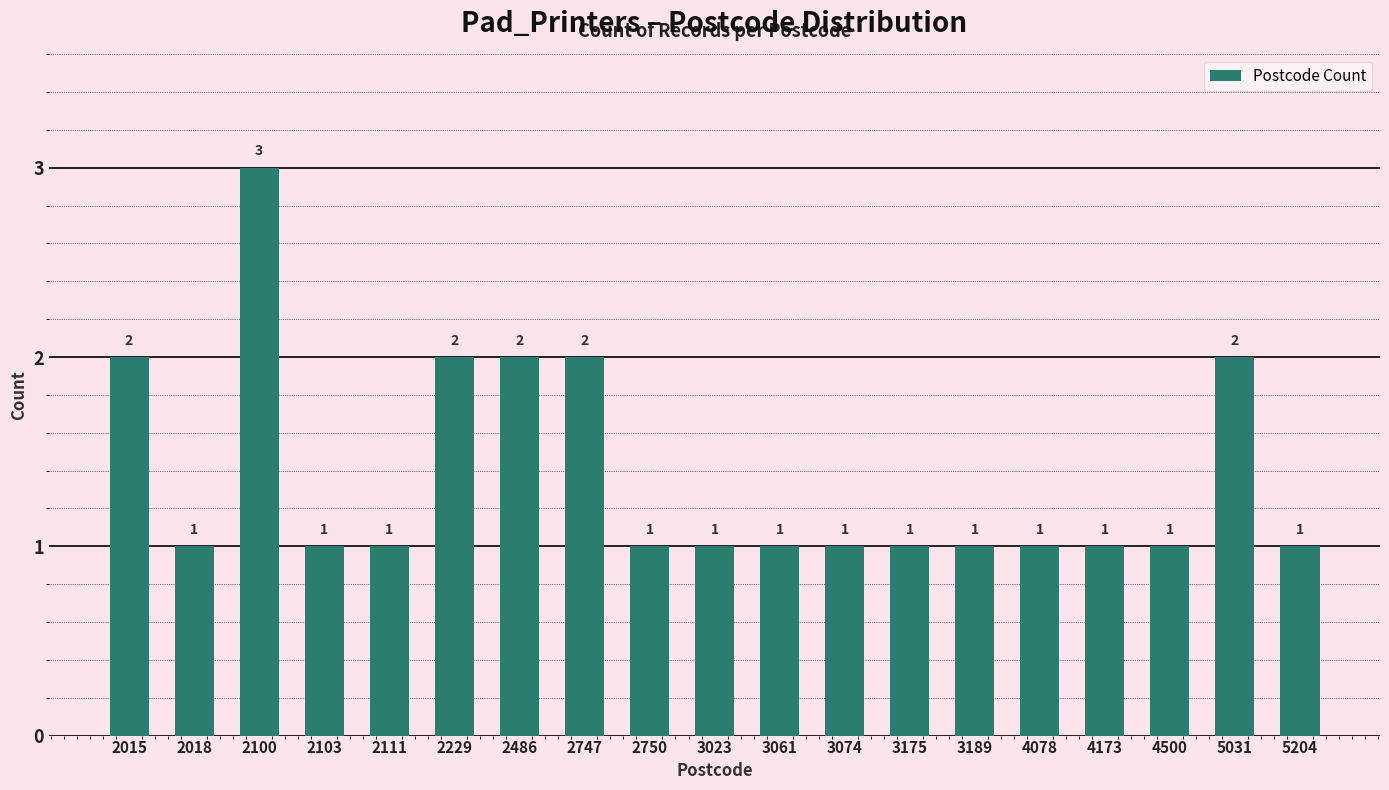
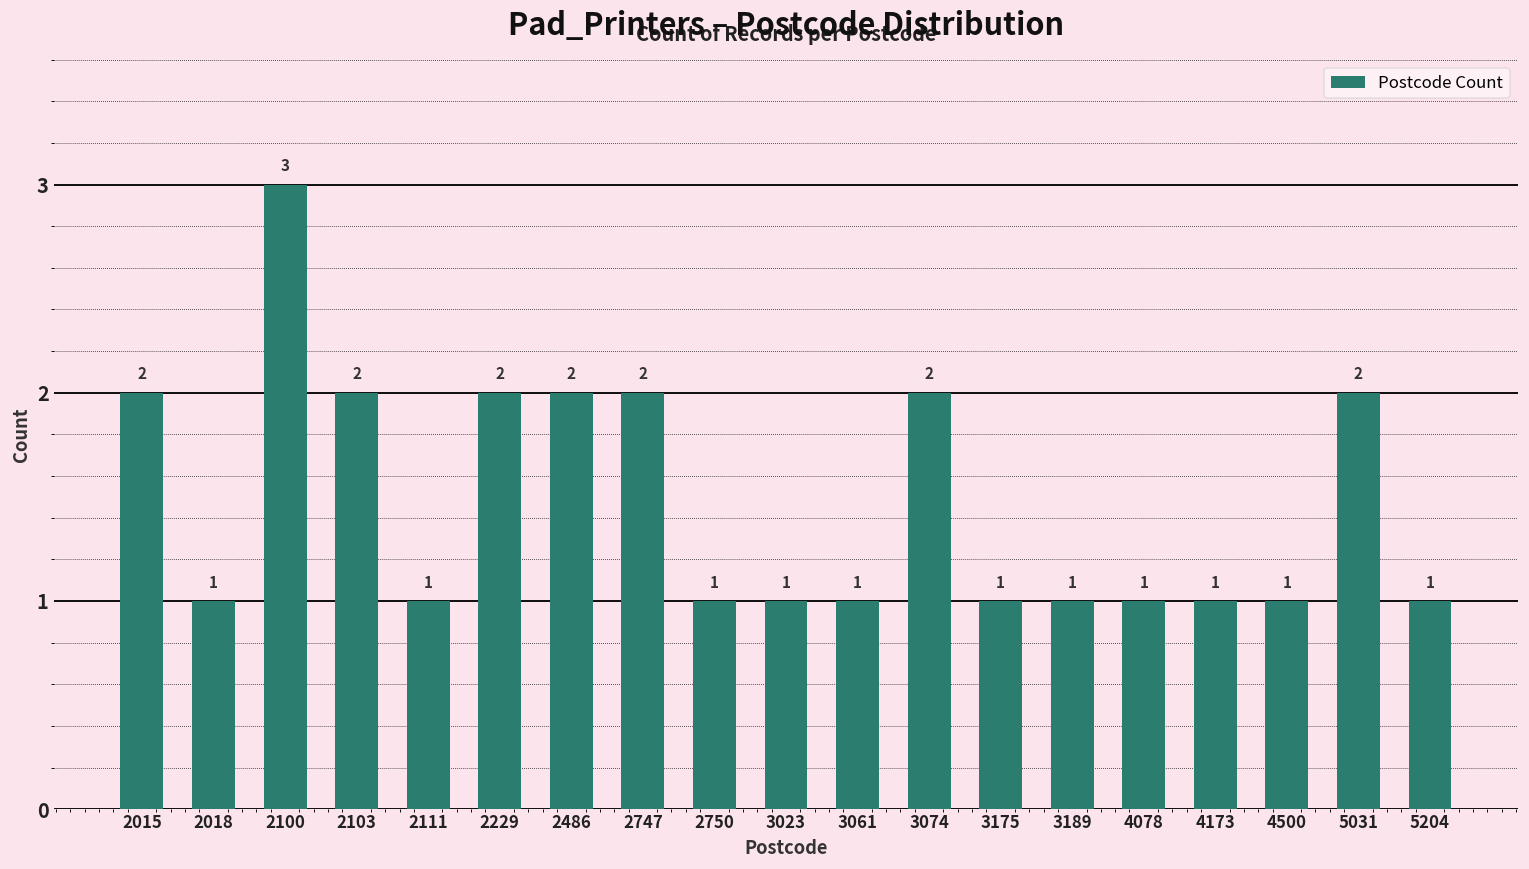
2103: 1 -> 2
3074: 1 -> 2
